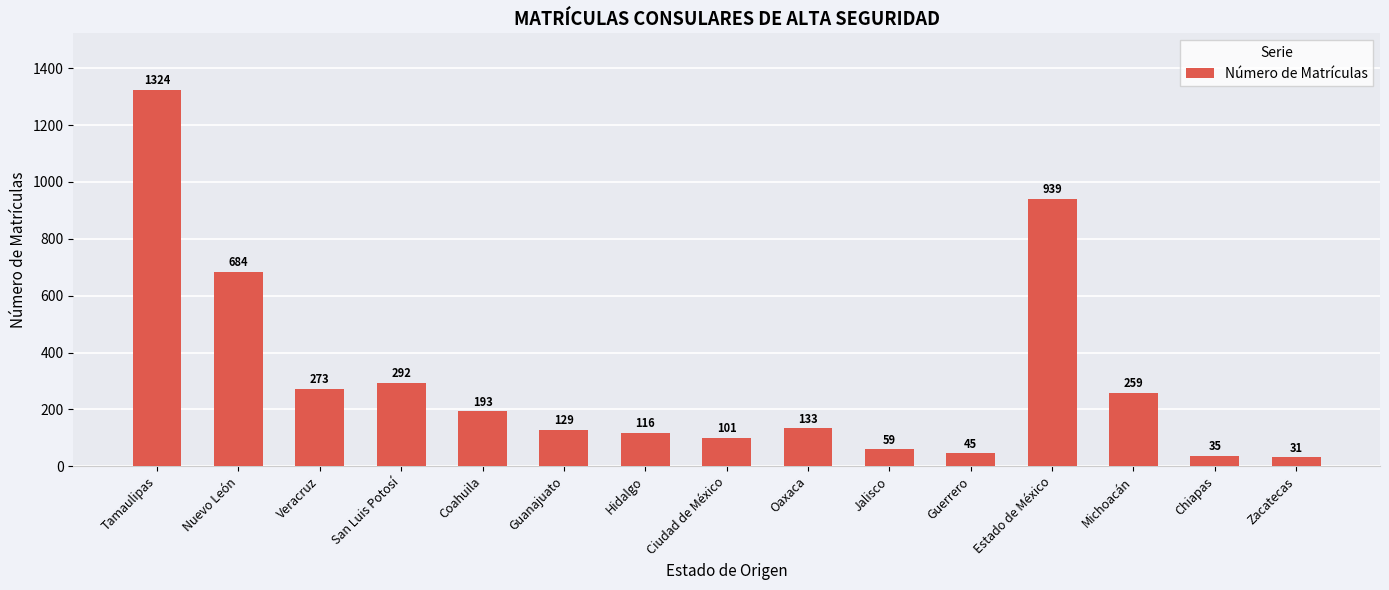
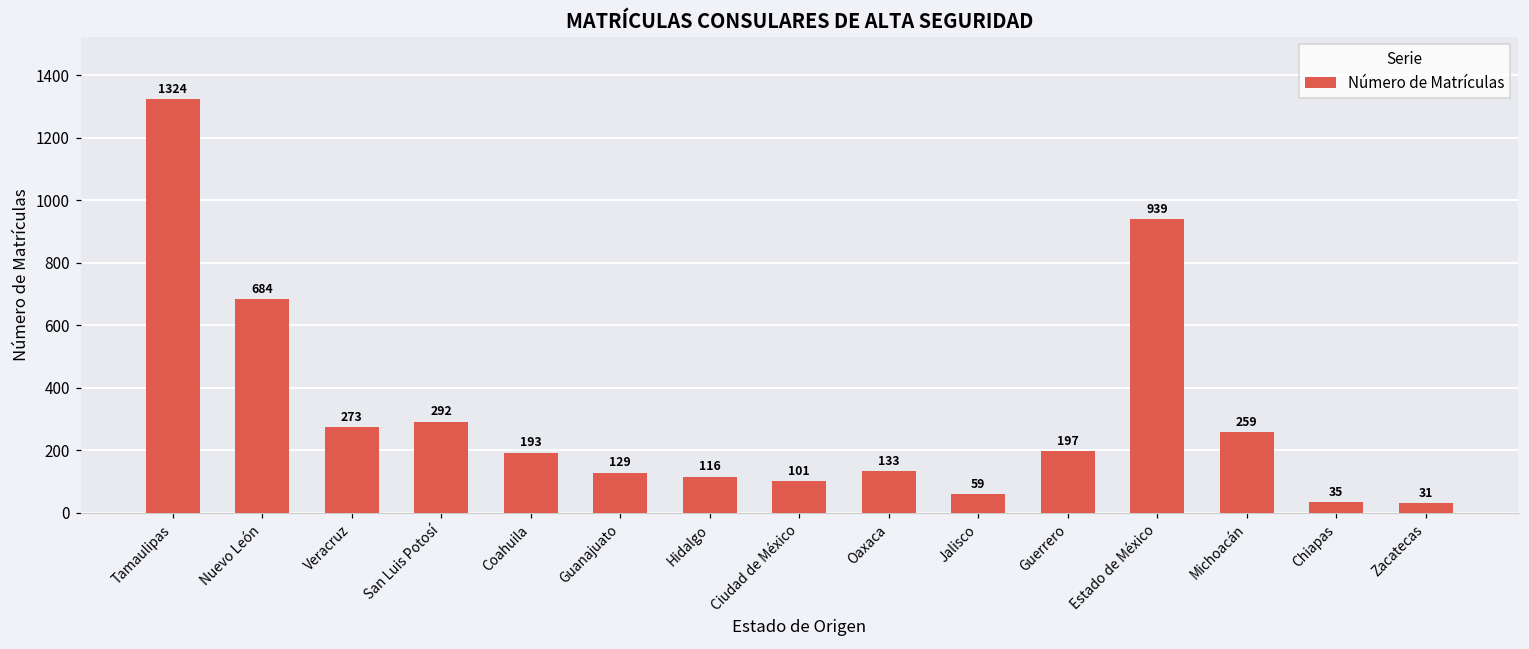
Guerrero: 45 -> 197
